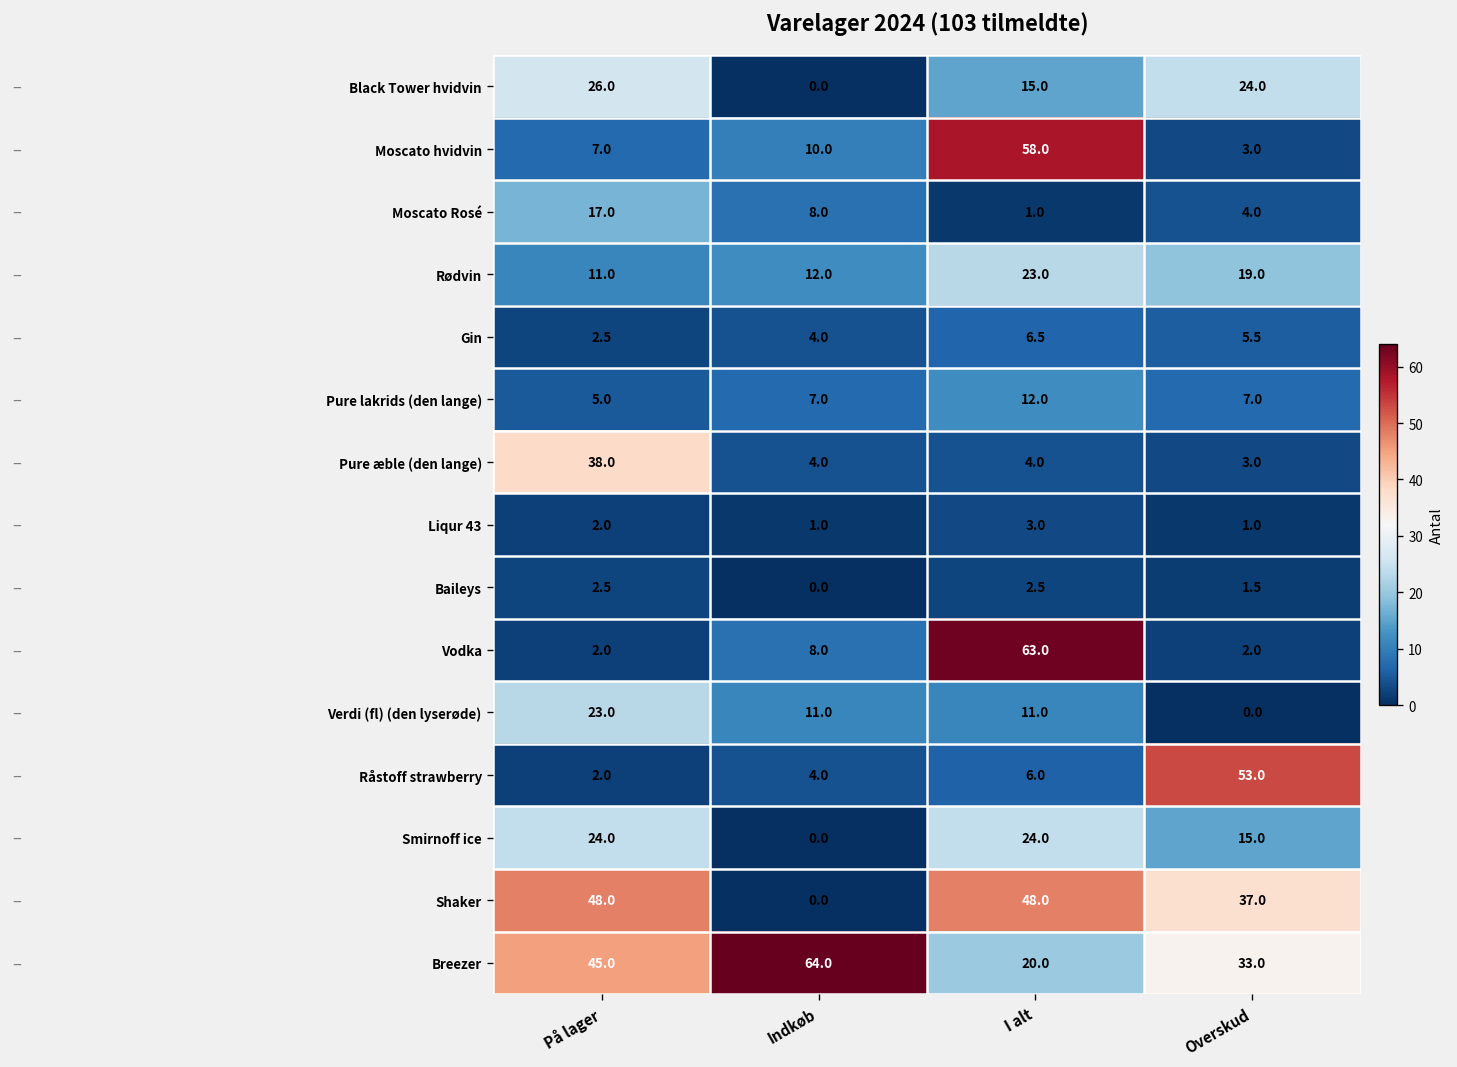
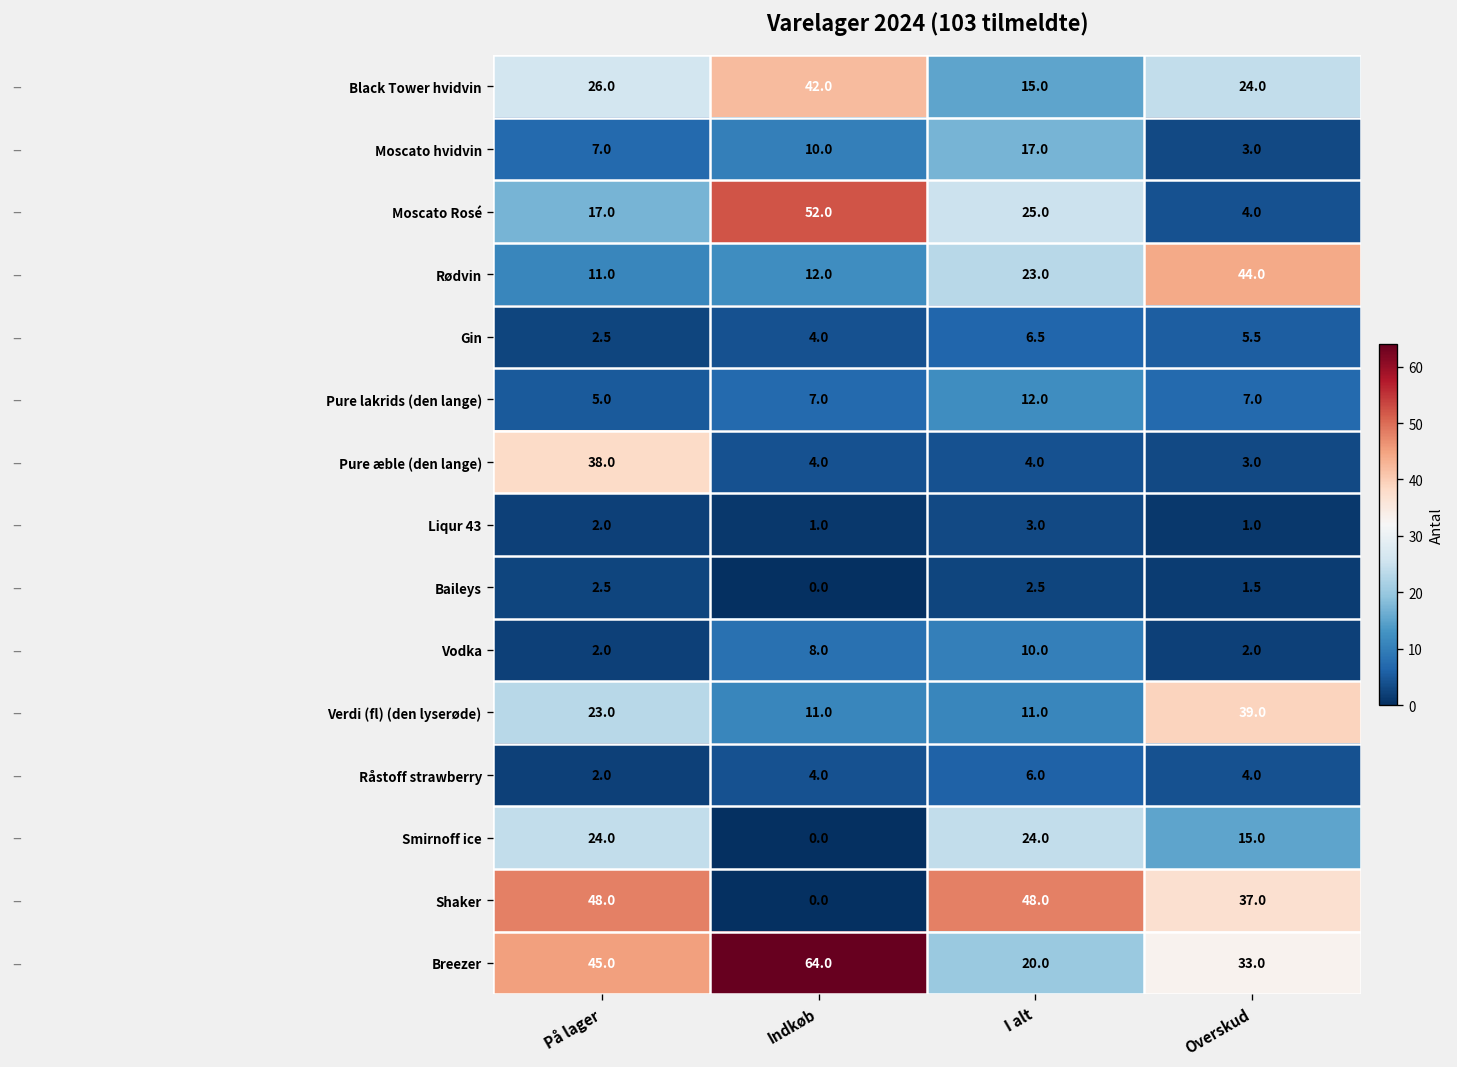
Black Tower hvidvin, Indkøb: 0.0 -> 42.0
Moscato hvidvin, I alt: 58.0 -> 17.0
Moscato Rosé, Indkøb: 8.0 -> 52.0
Moscato Rosé, I alt: 1.0 -> 25.0
Rødvin, Overskud: 19.0 -> 44.0
Vodka, I alt: 63.0 -> 10.0
Verdi (fl) (den lyserøde), Overskud: 0.0 -> 39.0
Råstoff strawberry, Overskud: 53.0 -> 4.0
